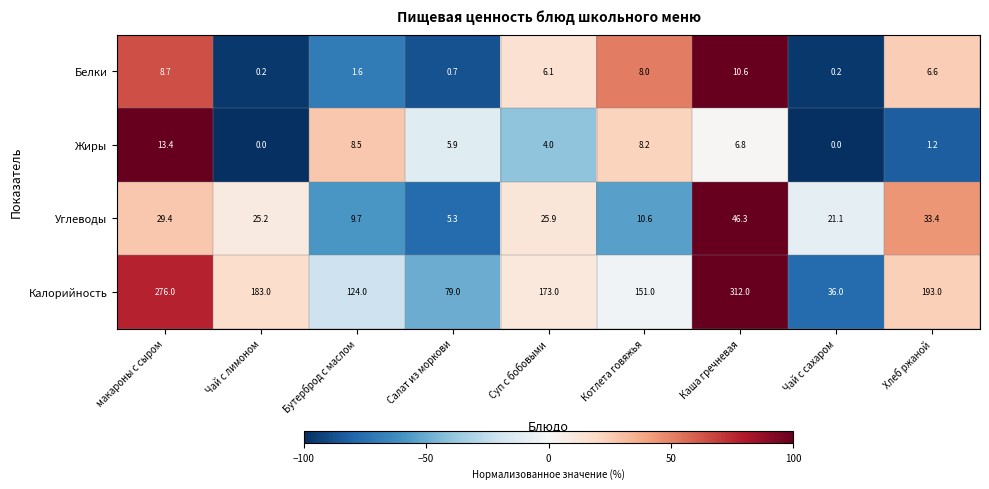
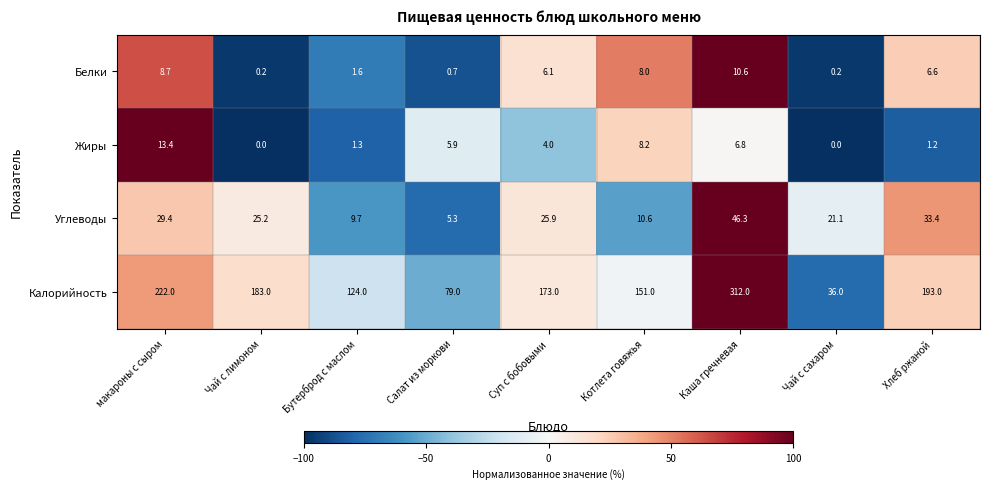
Жиры, Бутерброд с маслом: 8.5 -> 1.3
Калорийность, макароны с сыром: 276.0 -> 222.0
